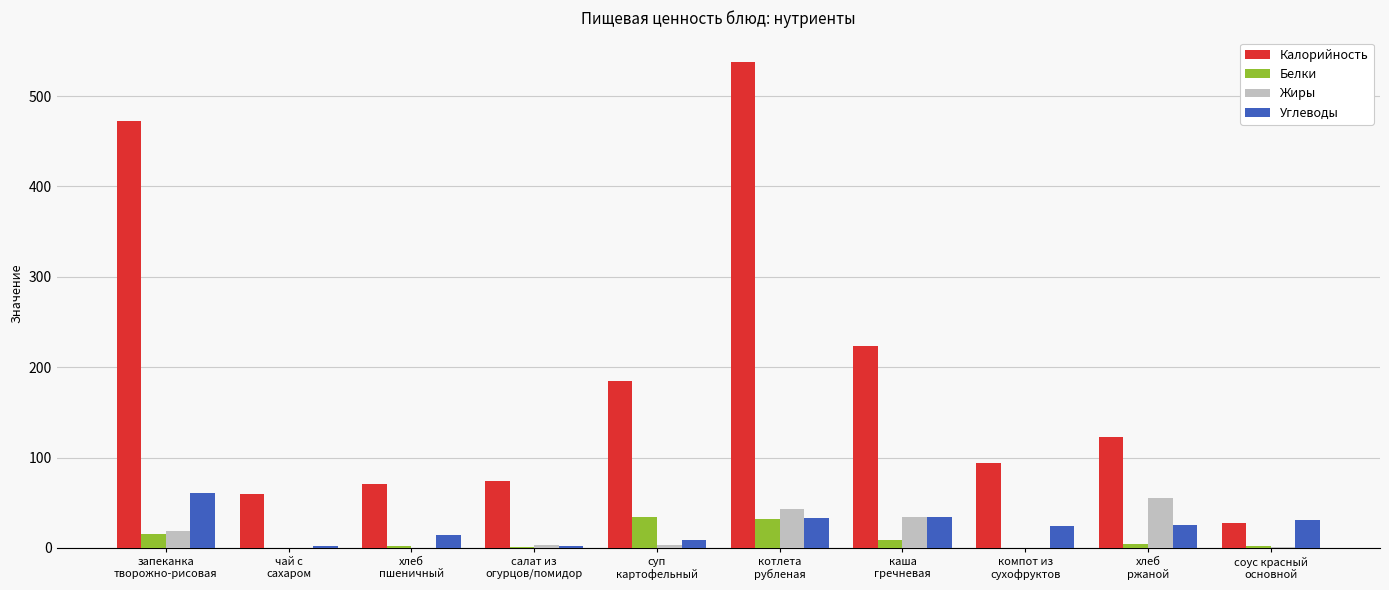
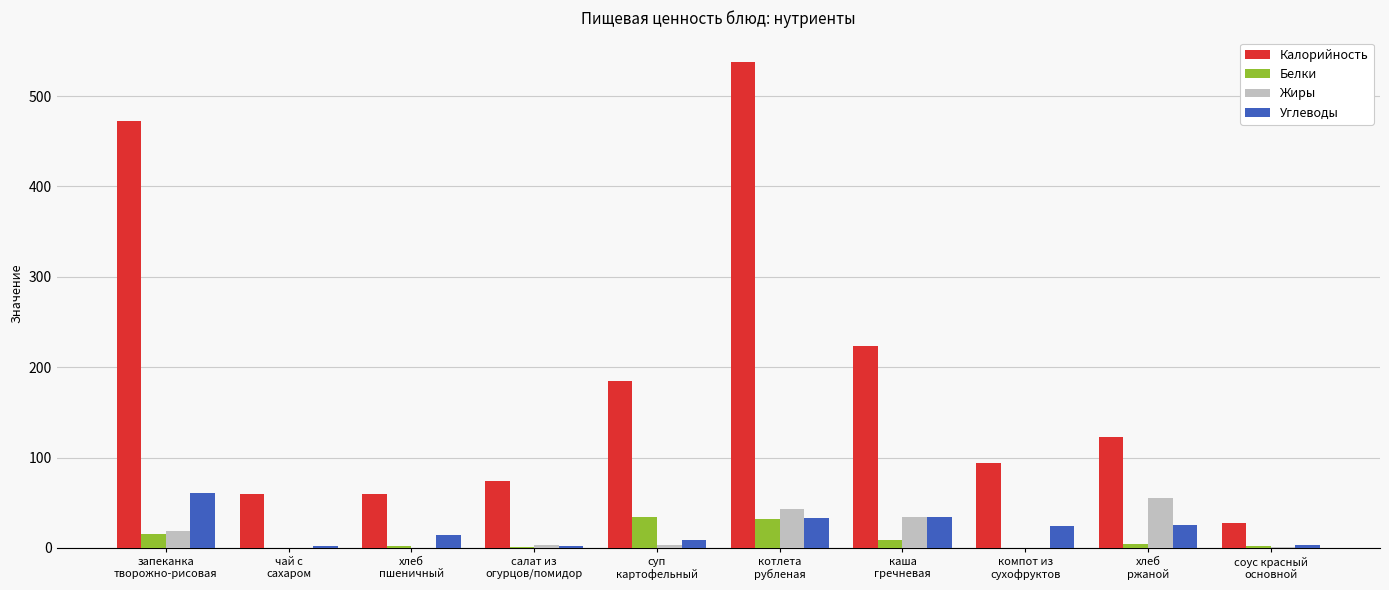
Калорийность, хлеб пшеничный: 70 -> 60
Углеводы, соус красный основной: 30 -> 0
